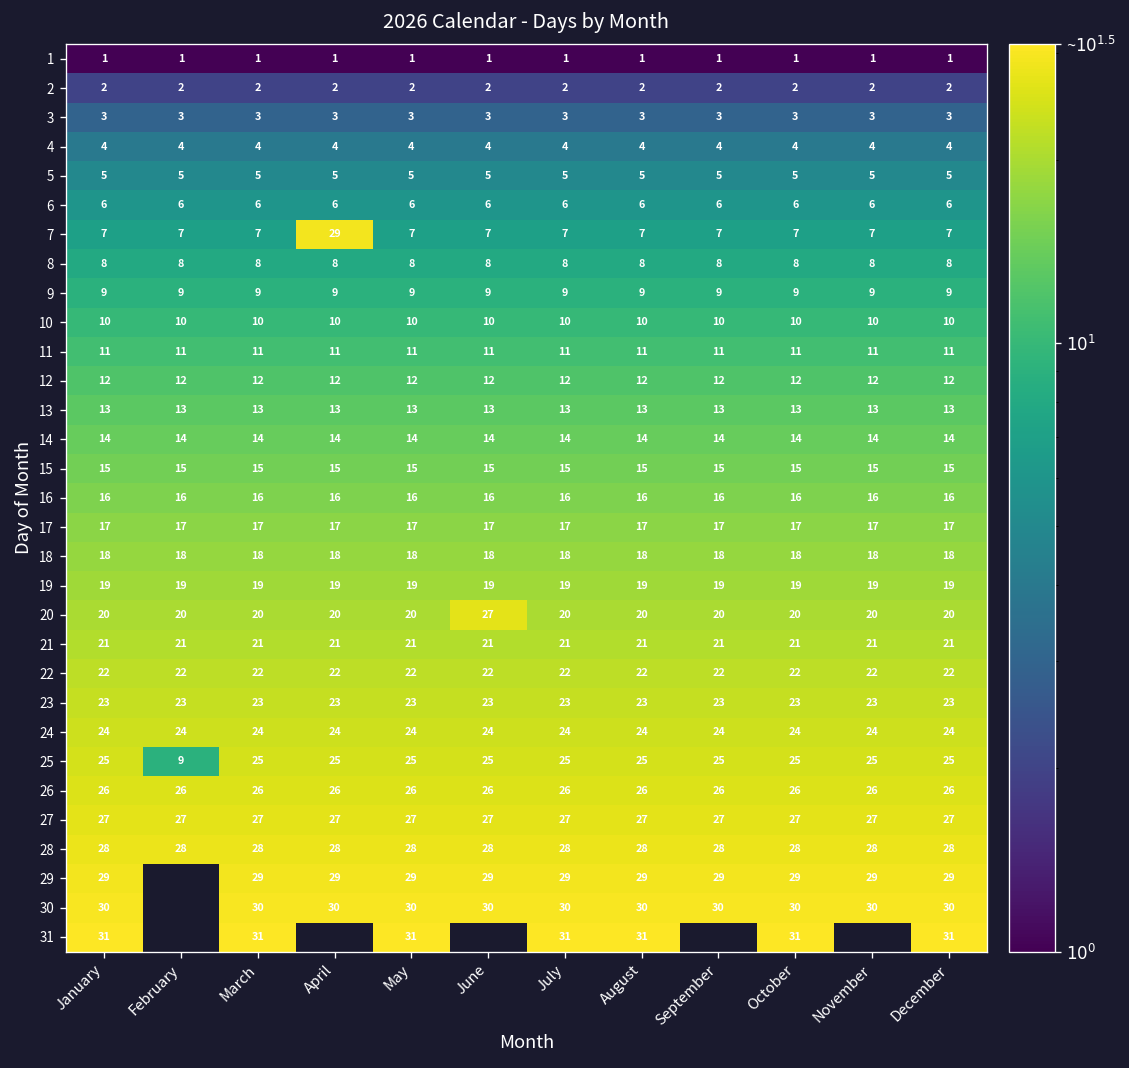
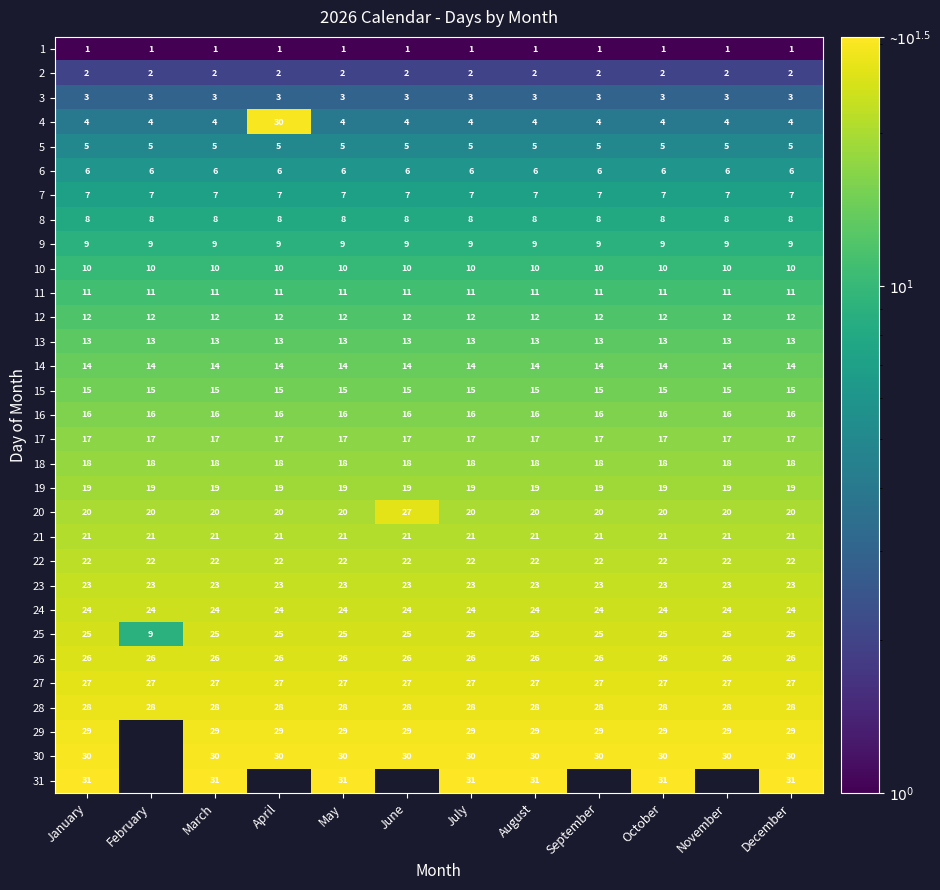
4, April: 4 -> 30
7, April: 29 -> 7
